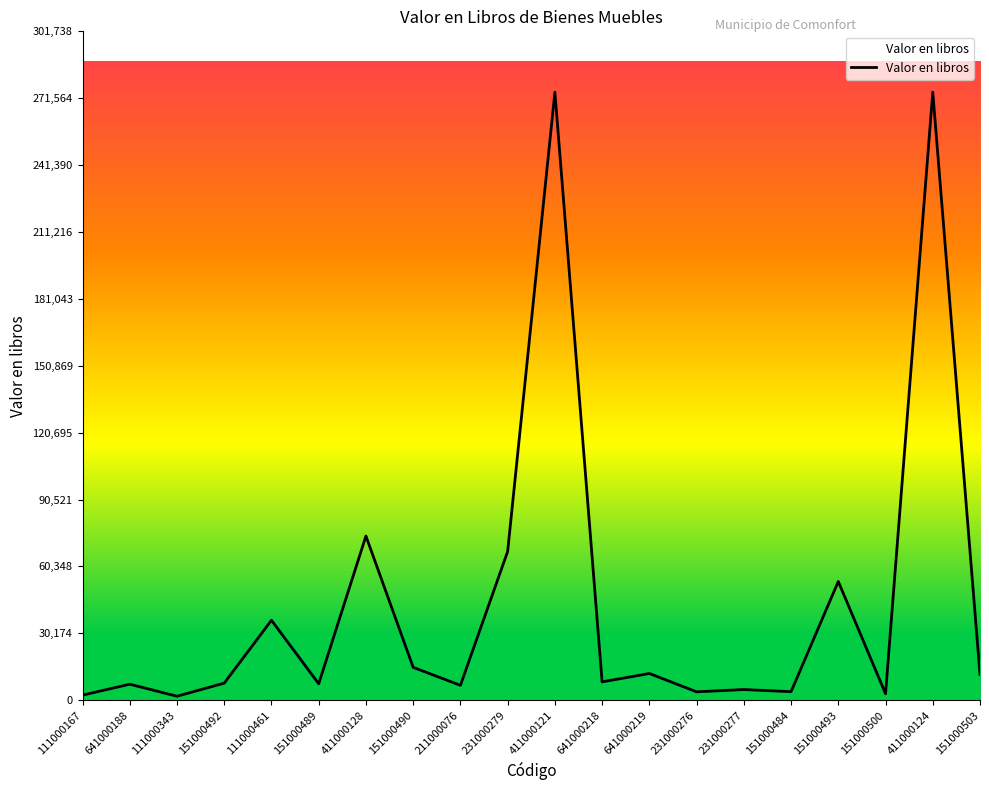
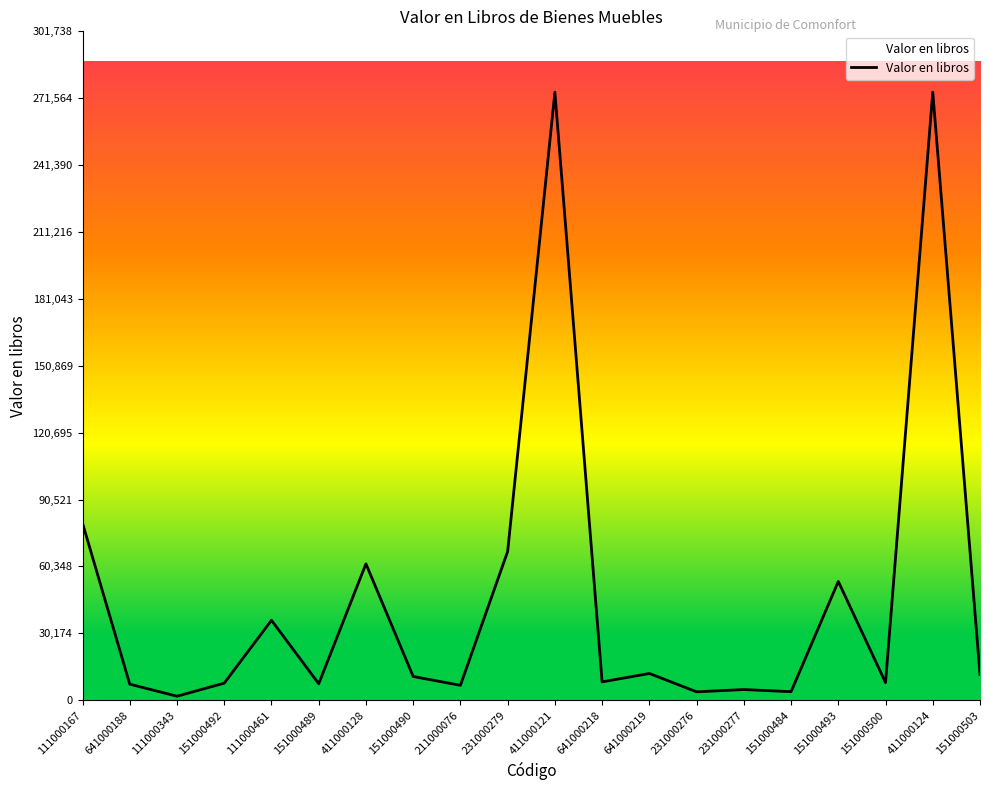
111000167: 2,000 -> 80,000
411000128: 74,000 -> 62,000
151000490: 15,000 -> 11,000
151000500: 3,000 -> 8,000
